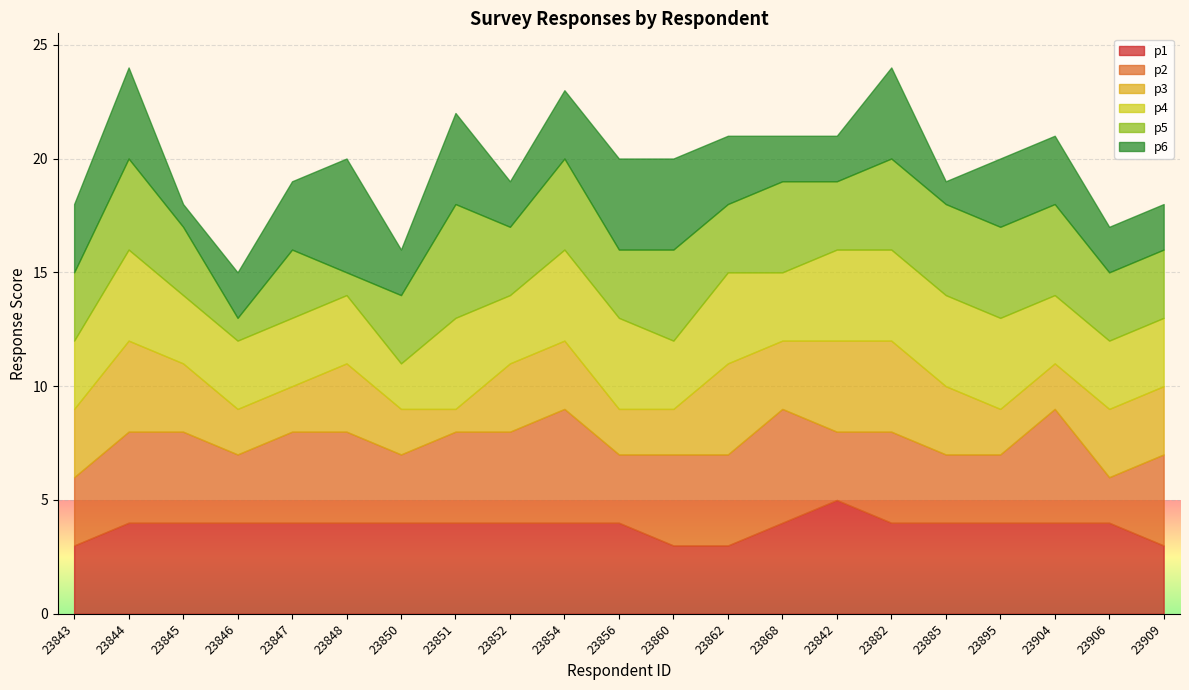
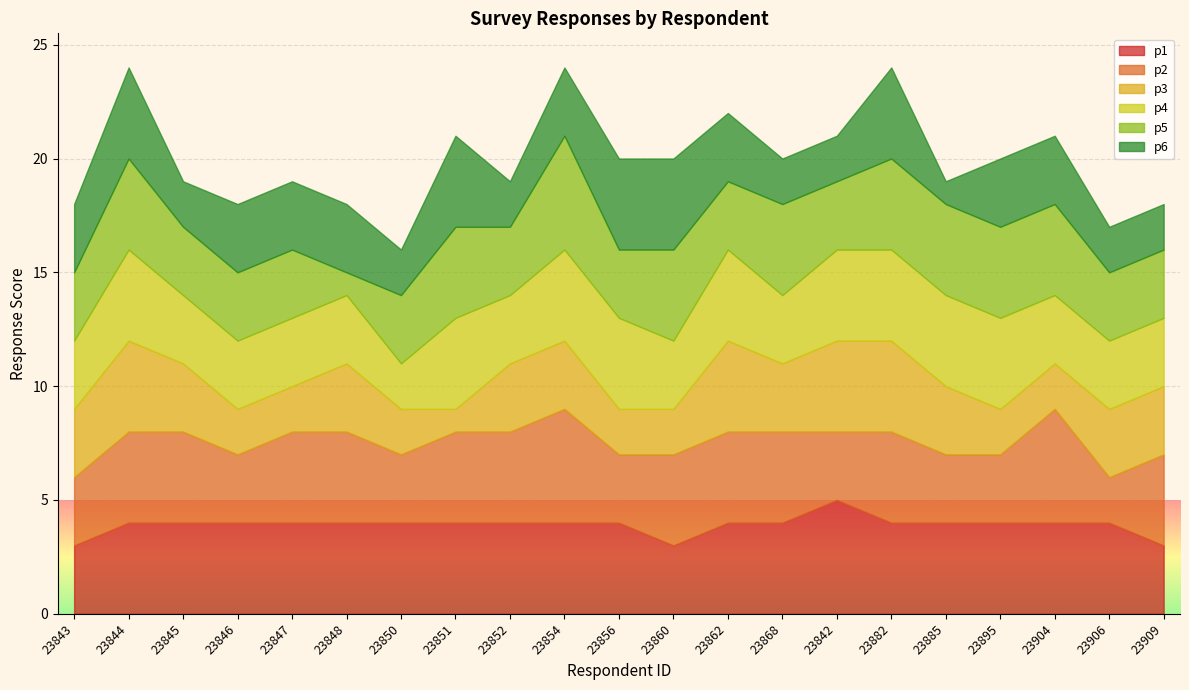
p6, 23845: 1 -> 2
p5, 23846: 1 -> 3
p6, 23846: 2 -> 3
p6, 23848: 5 -> 3
p5, 23851: 5 -> 4
p5, 23854: 4 -> 5
p1, 23862: 3 -> 4
p2, 23868: 5 -> 4
